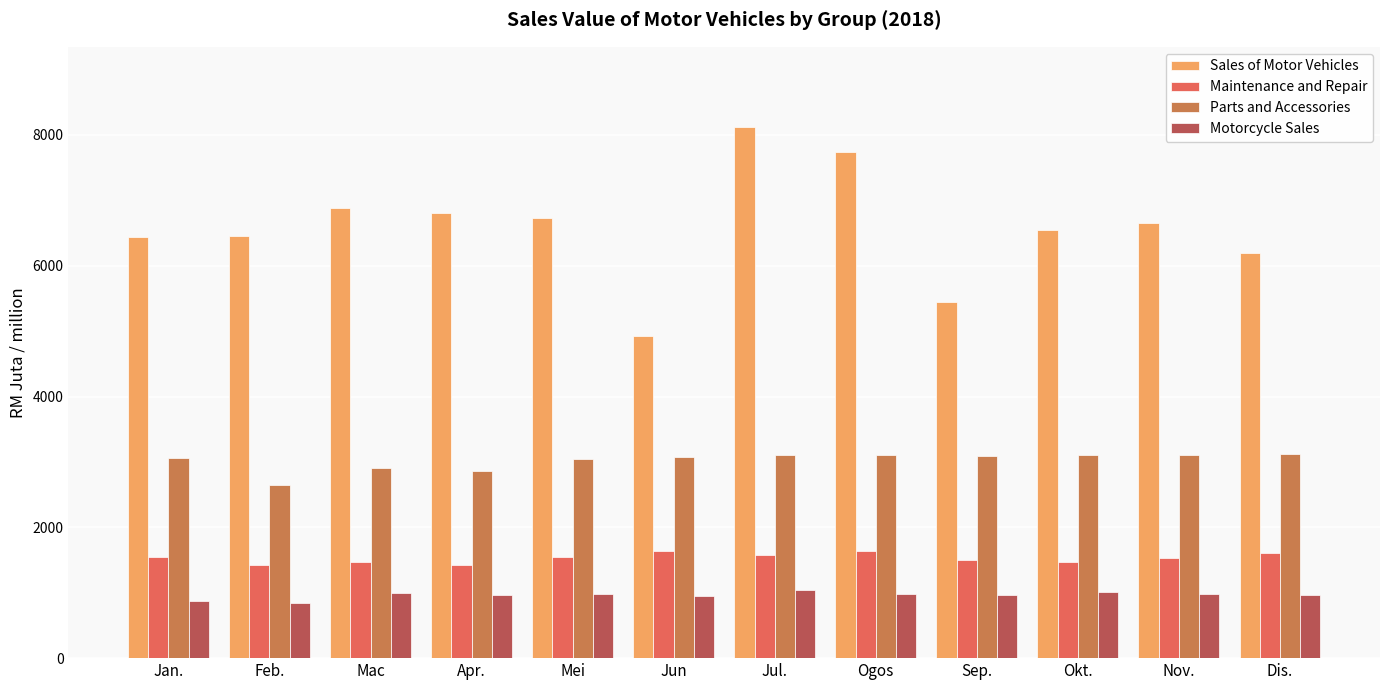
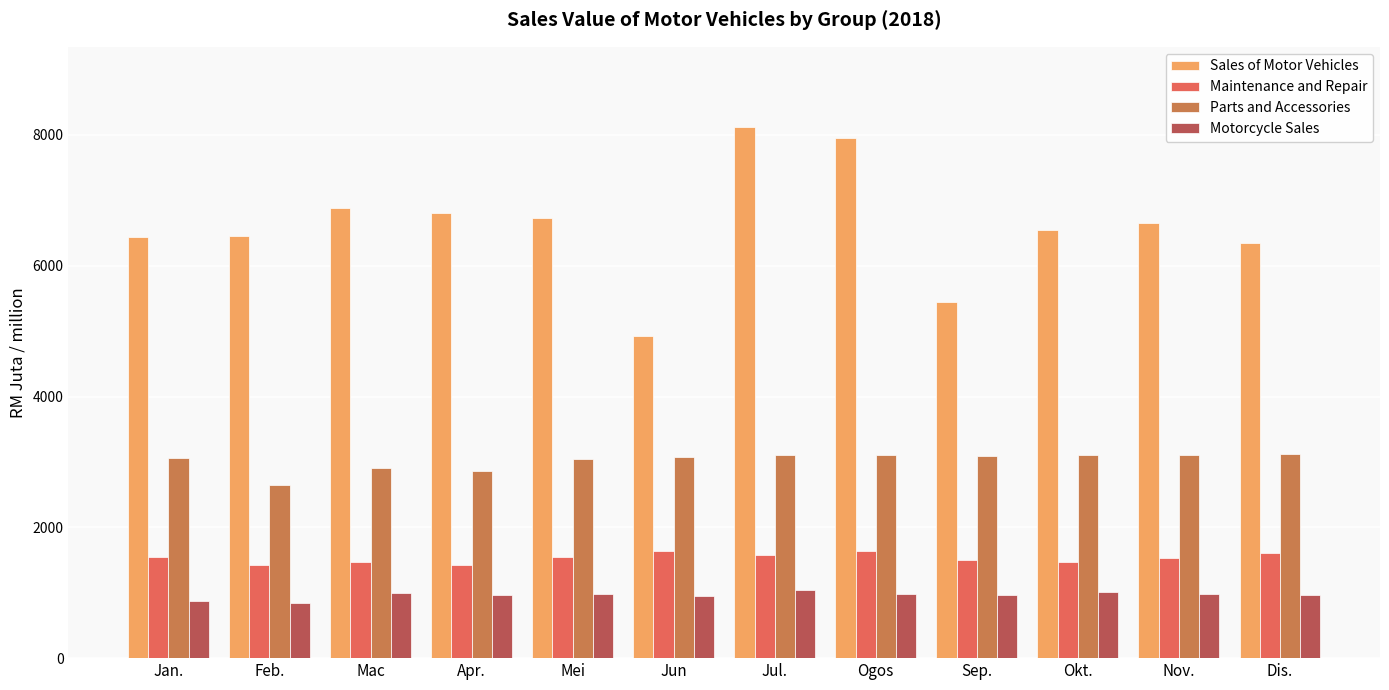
Sales of Motor Vehicles, Ogos: 7700 -> 7900
Sales of Motor Vehicles, Dis.: 6200 -> 6300
